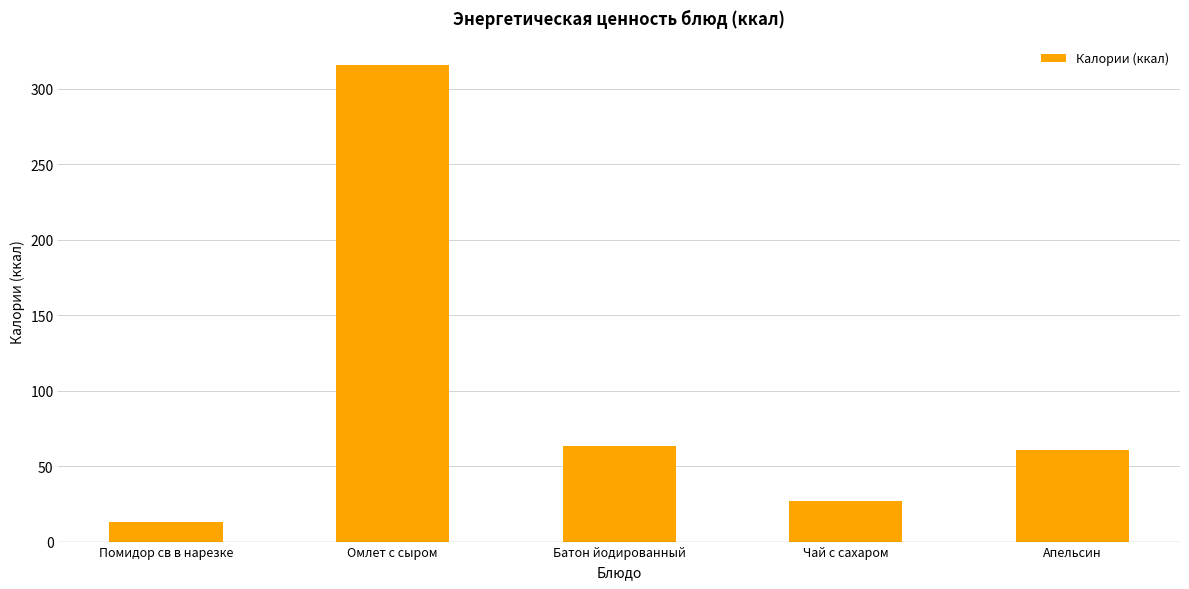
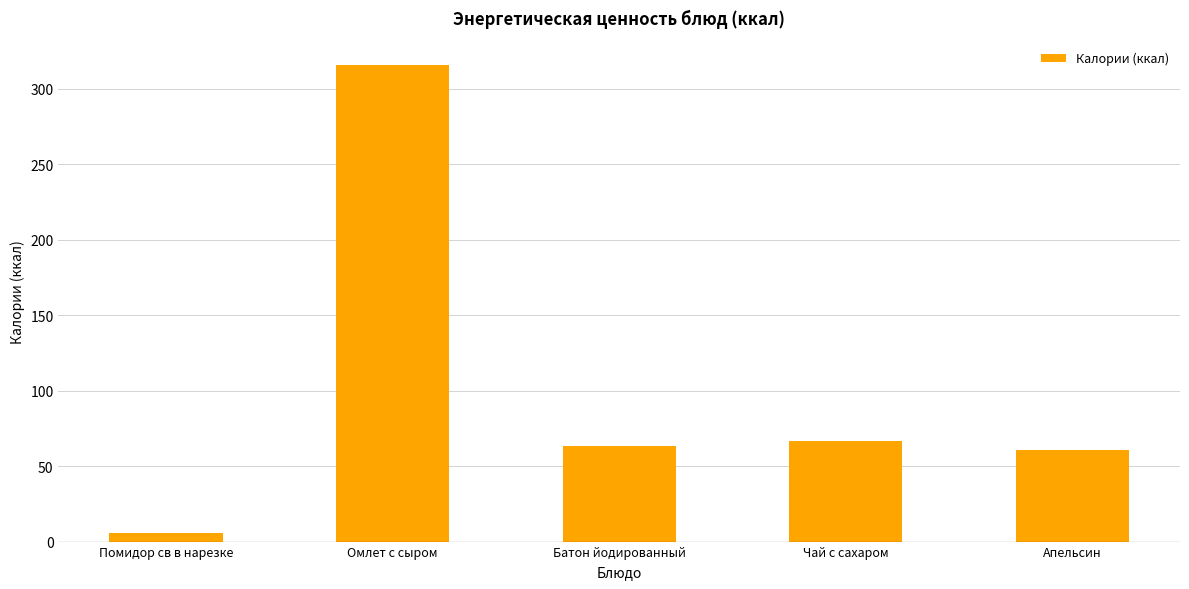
Помидор св в нарезке: 13 -> 6
Чай с сахаром: 27 -> 67
